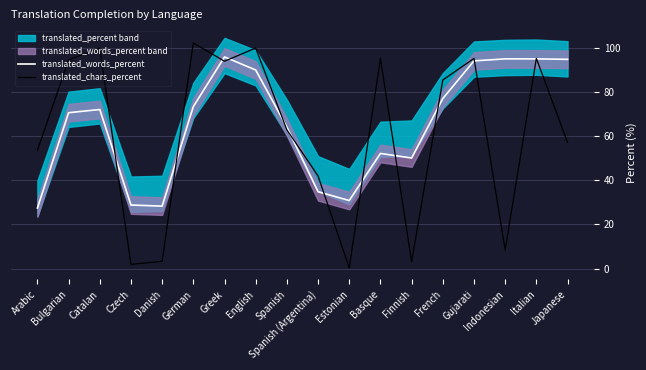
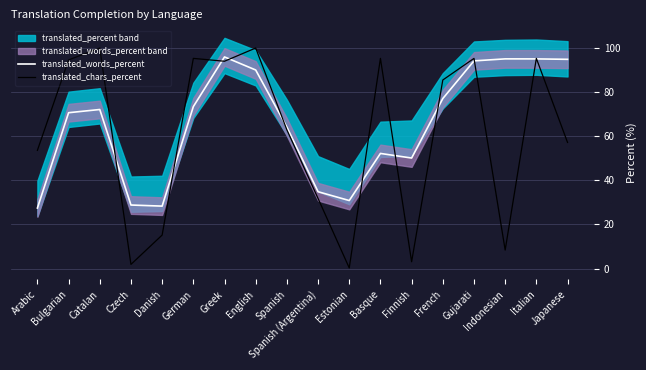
translated_chars_percent, Danish: 3 -> 15
translated_chars_percent, German: 102 -> 95
translated_chars_percent, Spanish (Argentina): 42 -> 32
